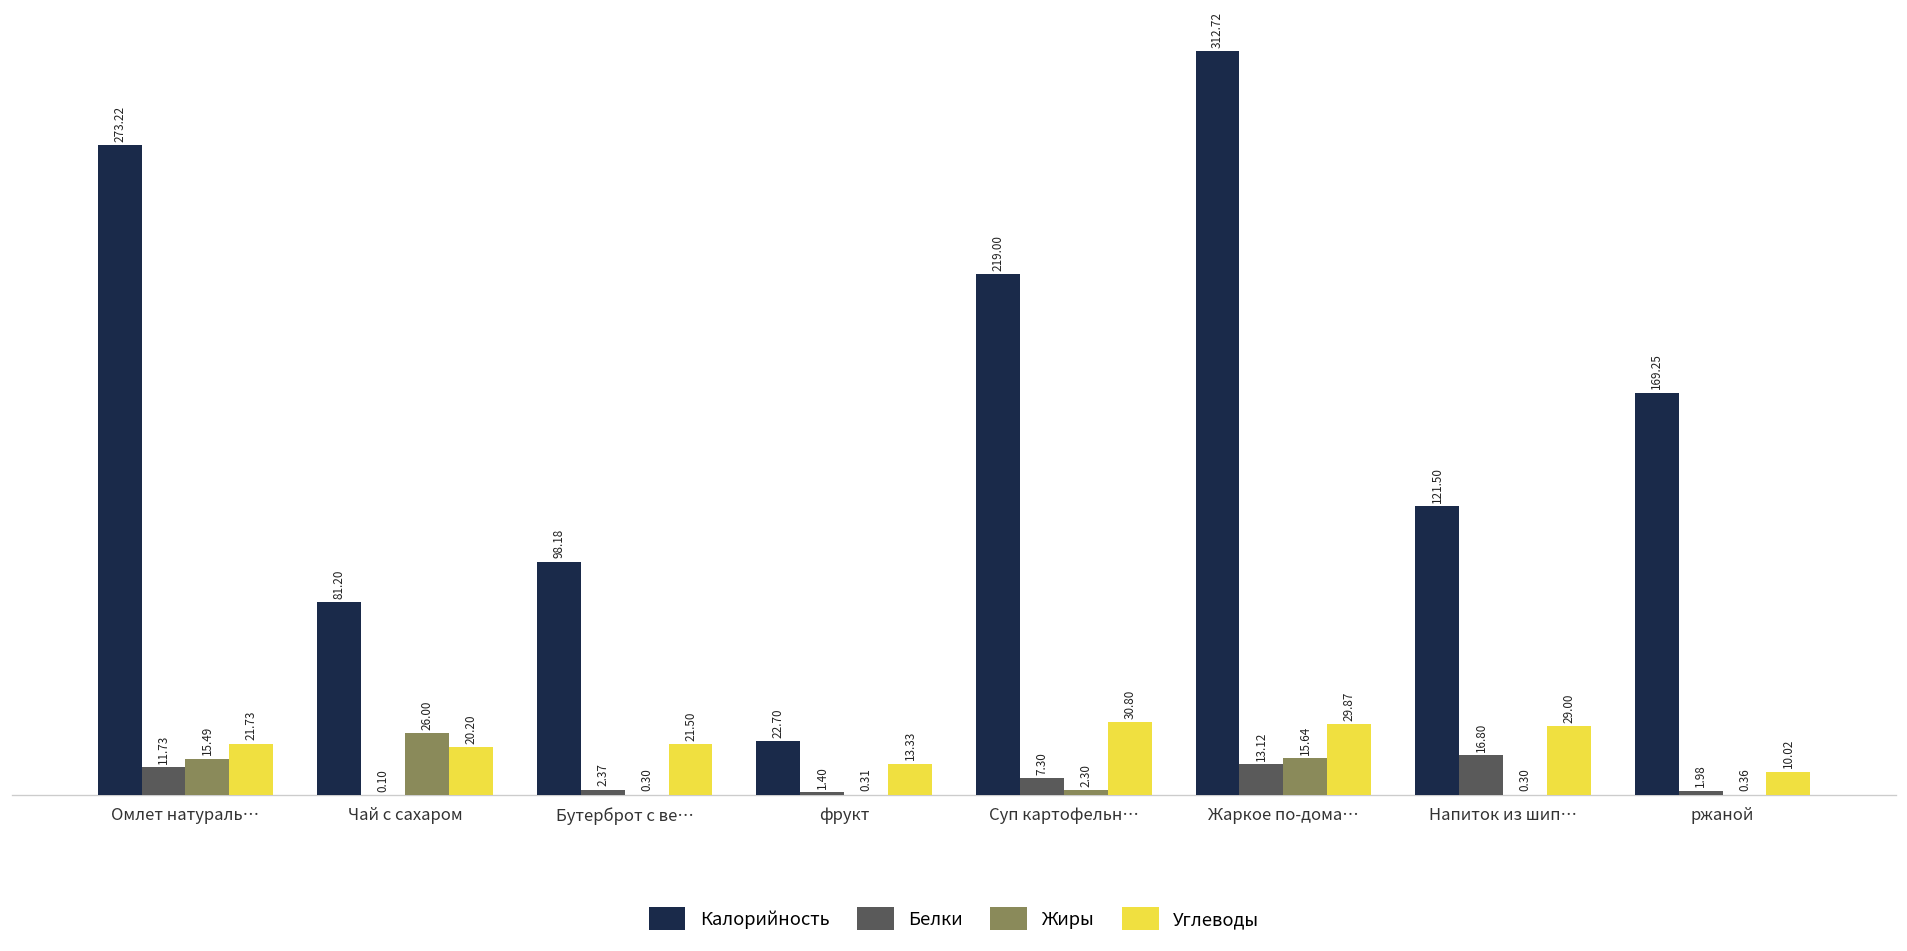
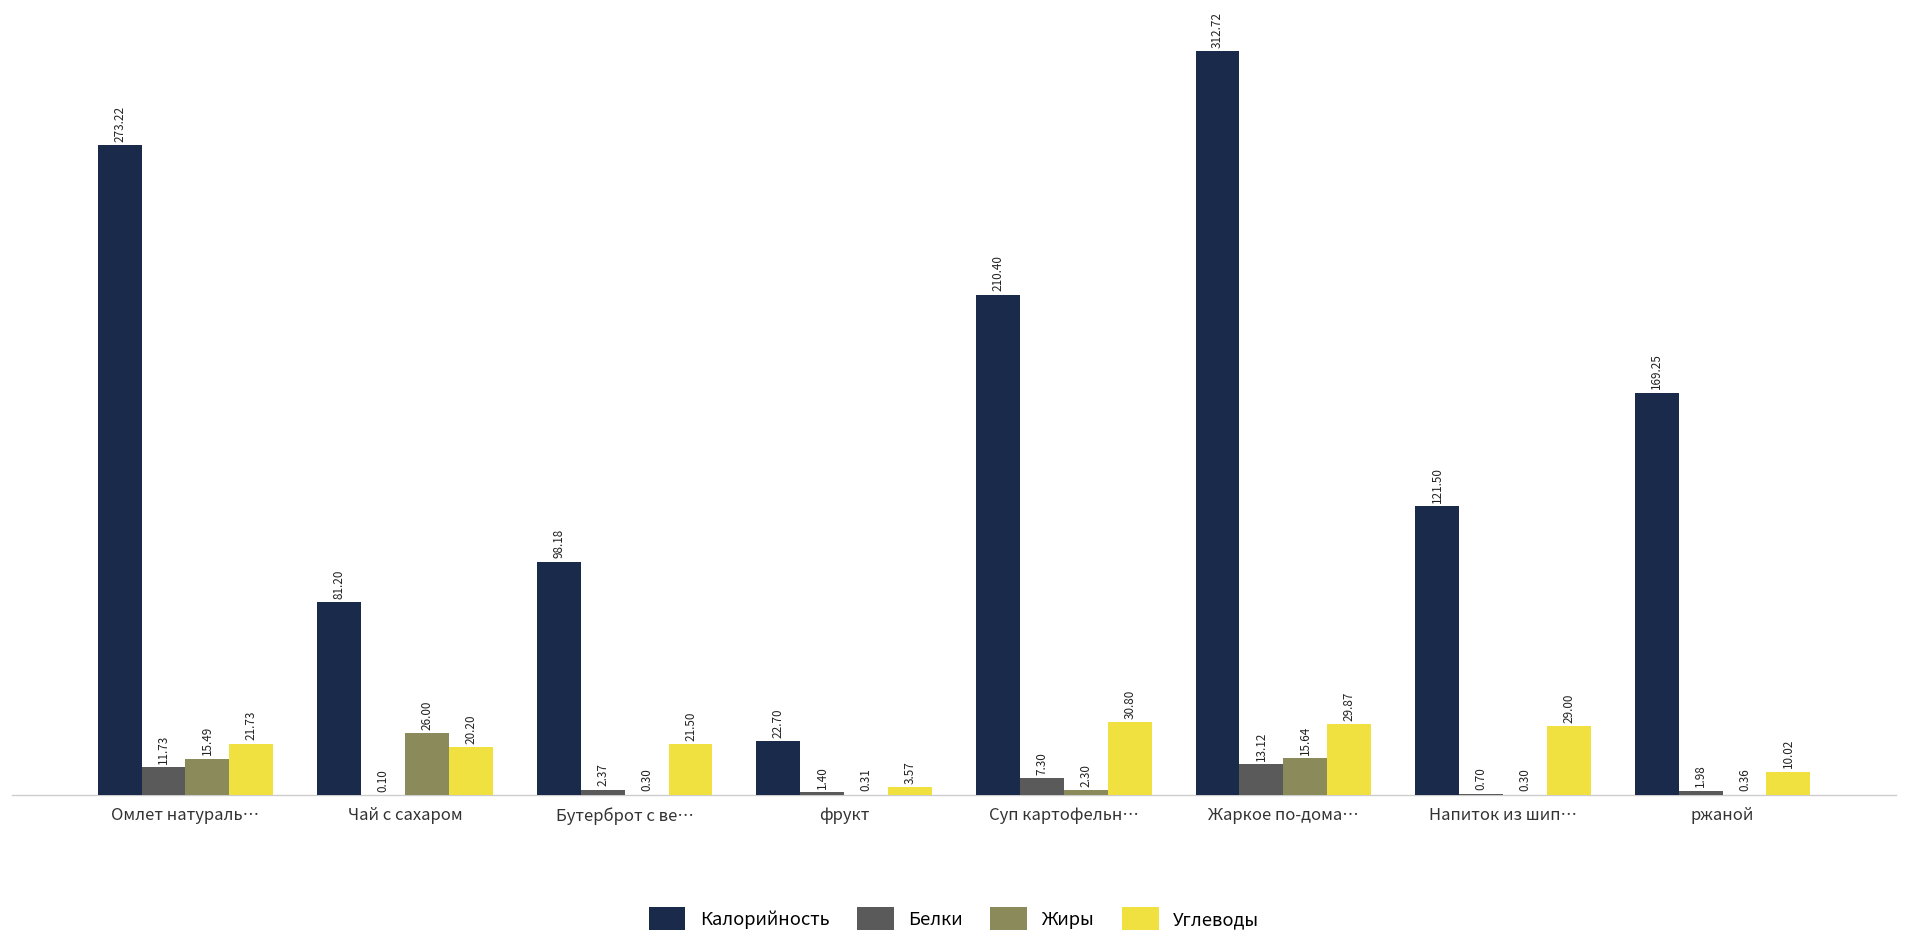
Углеводы, фрукт: 13.33 -> 3.57
Калорийность, Суп картофельн…: 219.00 -> 210.40
Белки, Напиток из шип…: 16.80 -> 0.70
